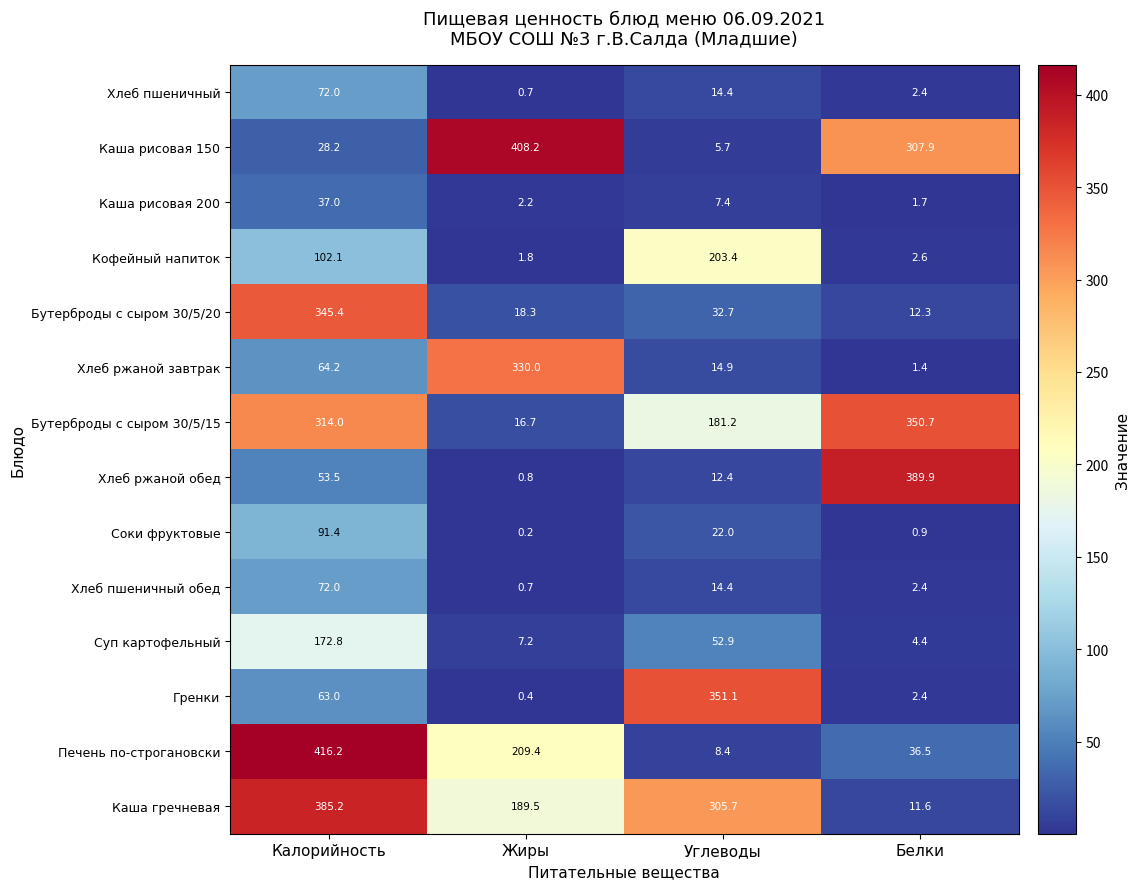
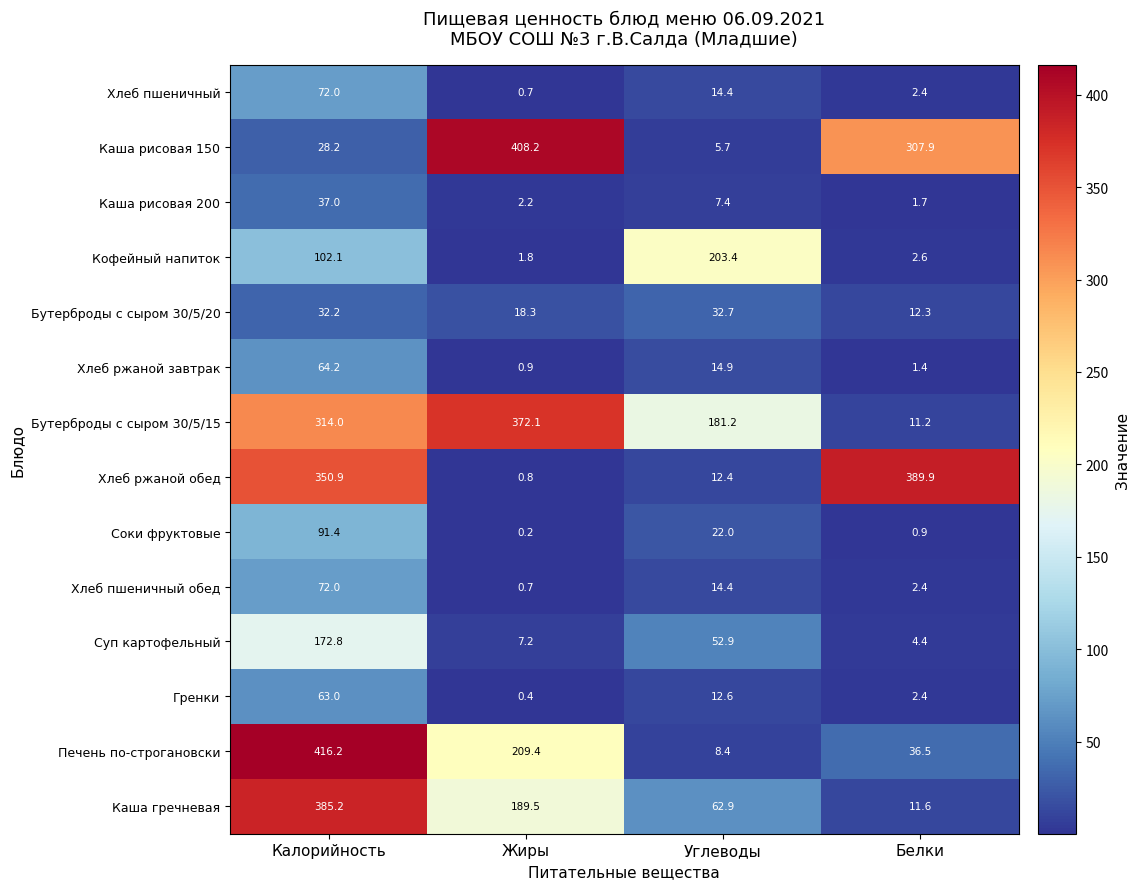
Бутерброды с сыром 30/5/20, Калорийность: 345.4 -> 32.2
Хлеб ржаной завтрак, Жиры: 330.0 -> 0.9
Бутерброды с сыром 30/5/15, Жиры: 16.7 -> 372.1
Бутерброды с сыром 30/5/15, Белки: 350.7 -> 11.2
Хлеб ржаной обед, Калорийность: 53.5 -> 350.9
Гренки, Углеводы: 351.1 -> 12.6
Каша гречневая, Углеводы: 305.7 -> 62.9
